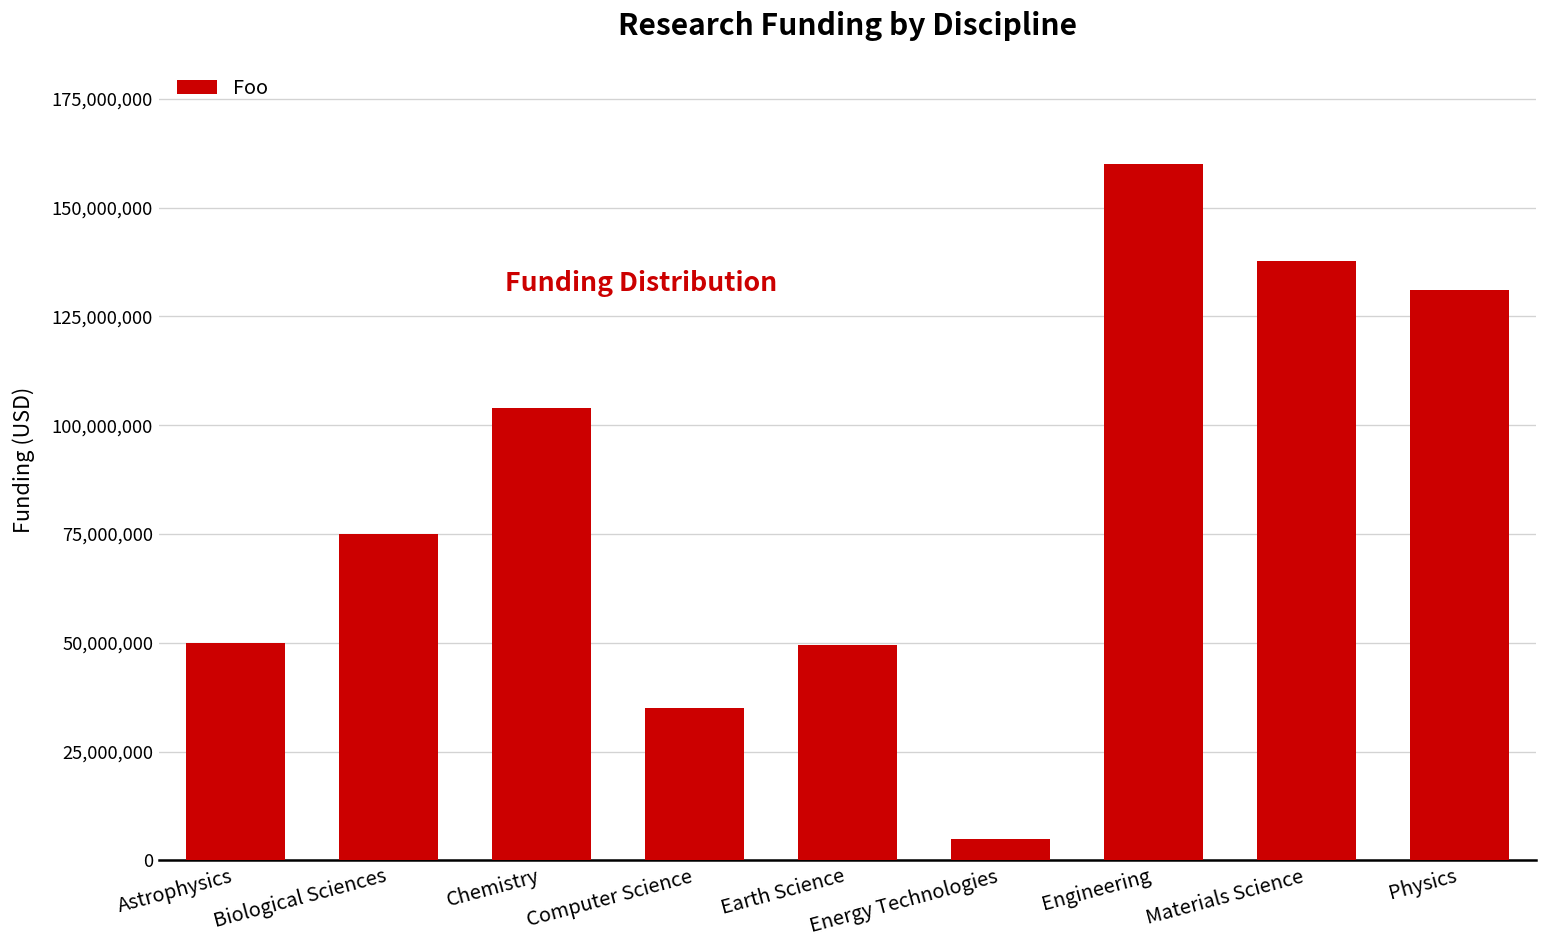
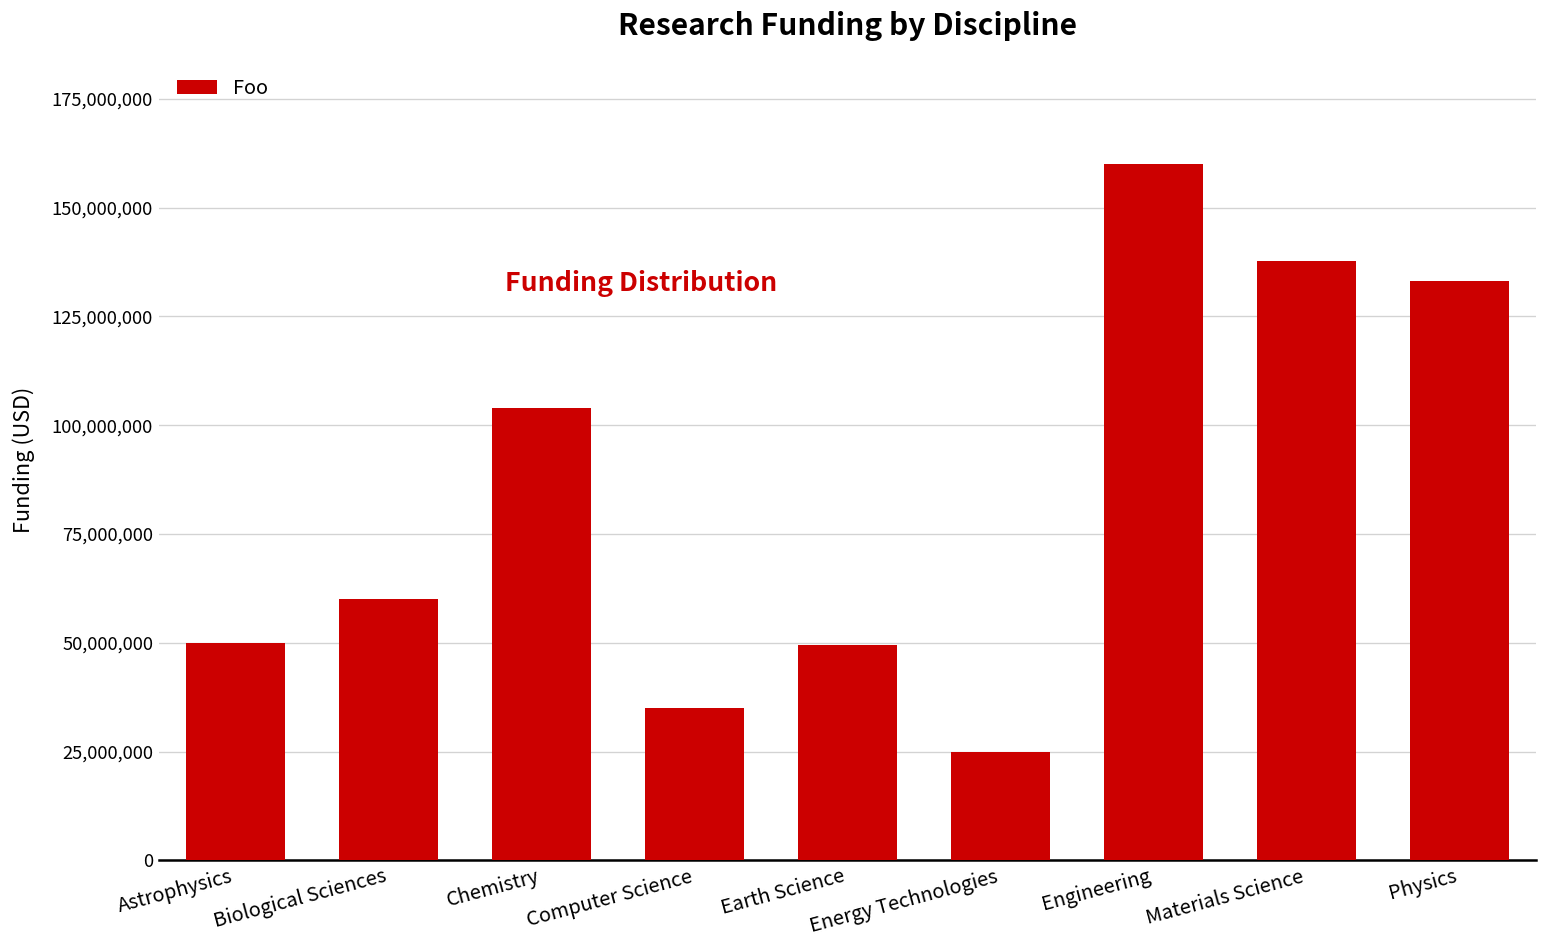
Biological Sciences: 75,000,000 -> 60,000,000
Energy Technologies: 5,000,000 -> 25,000,000
Physics: 131,000,000 -> 133,000,000
